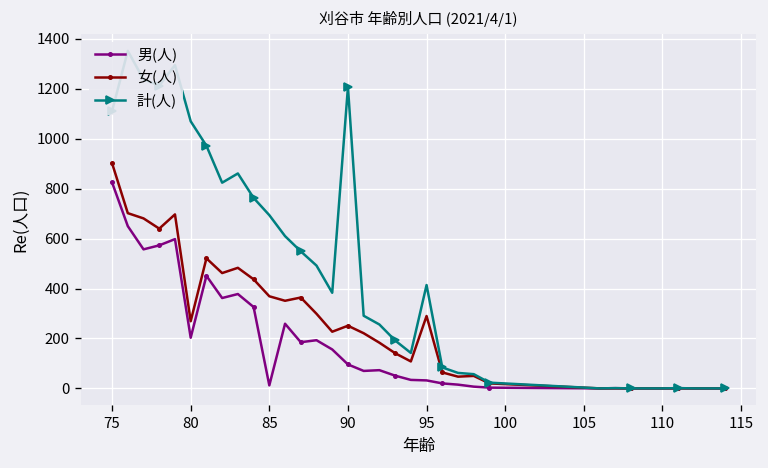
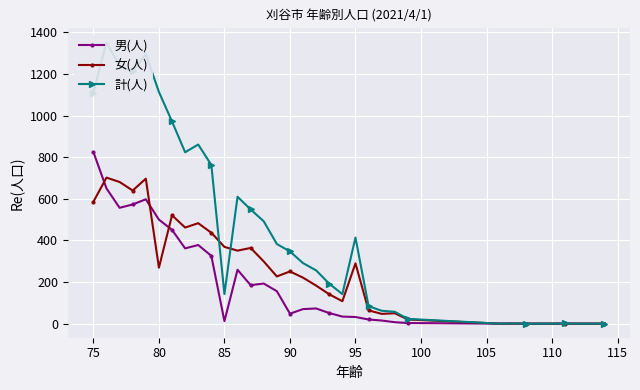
女(人), 75: 900 -> 590
男(人), 80: 200 -> 500
計(人), 80: 1070 -> 1110
計(人), 85: 690 -> 140
男(人), 90: 100 -> 50
計(人), 90: 1210 -> 350
